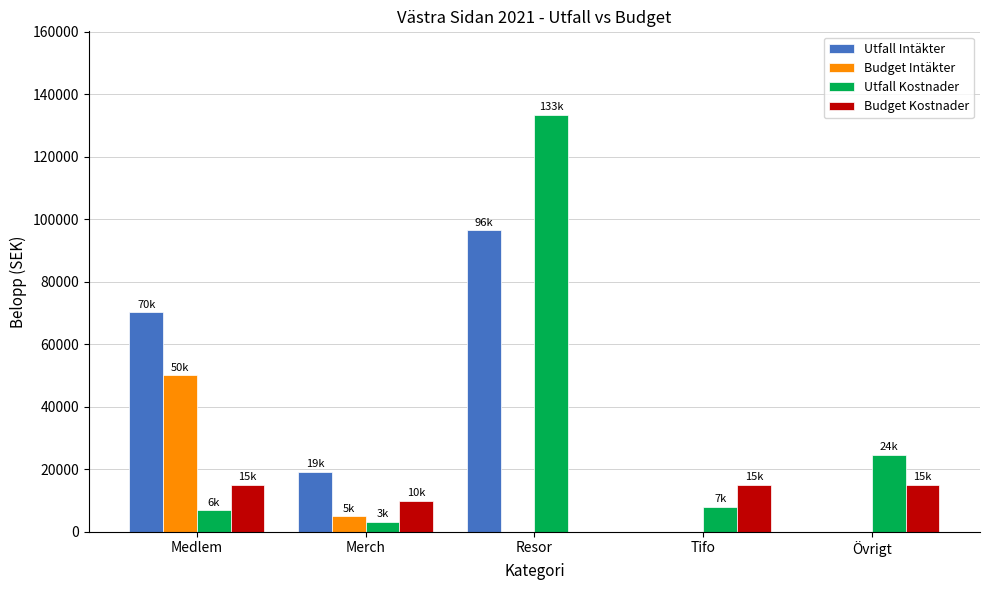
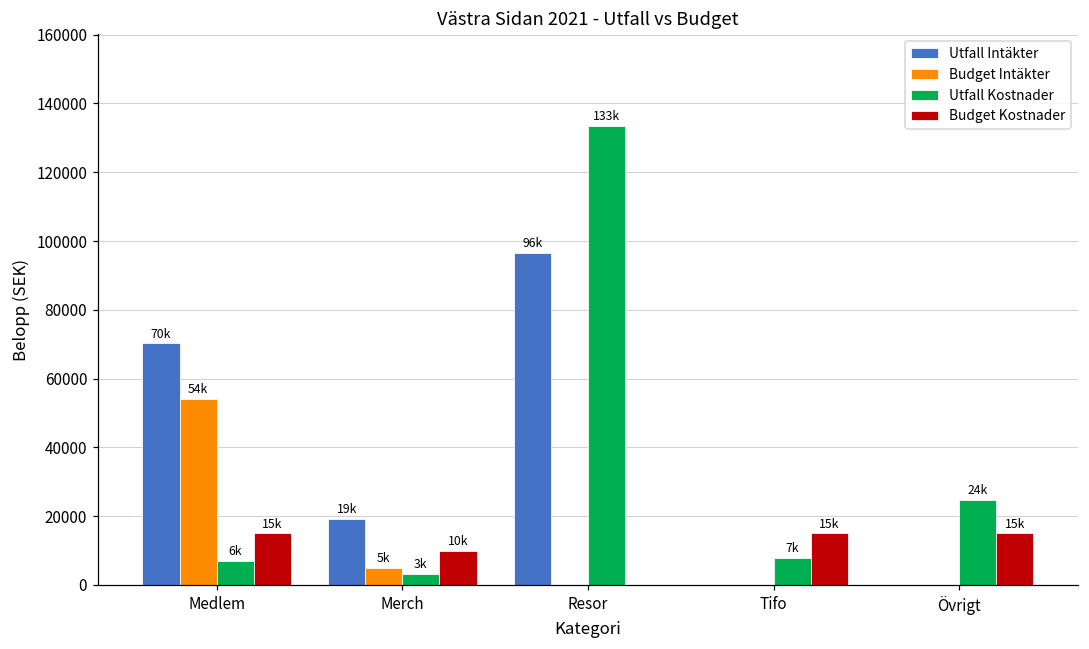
Budget Intäkter, Medlem: 50k -> 54k
